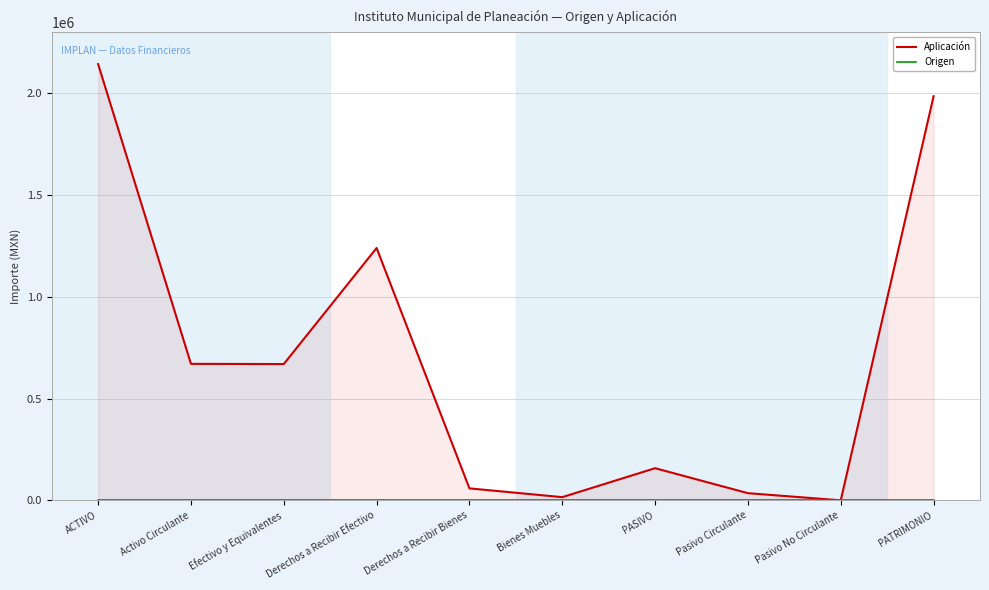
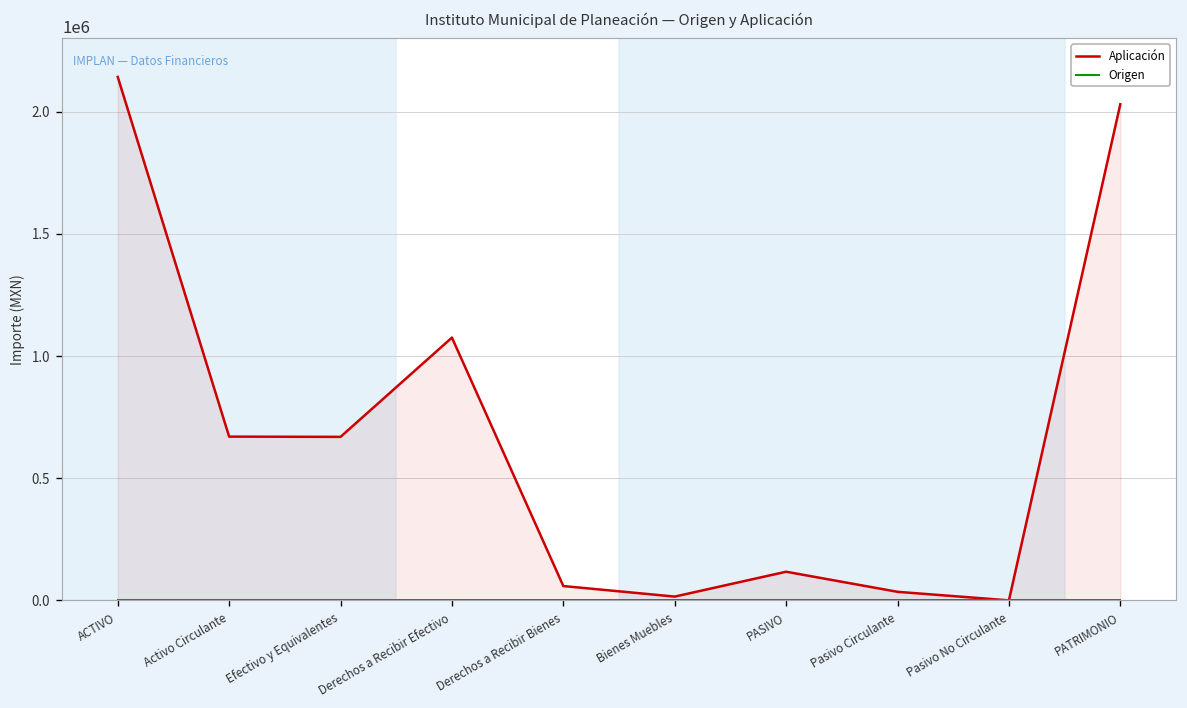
Aplicación, Derechos a Recibir Efectivo: 1240000 -> 1080000
Aplicación, PASIVO: 160000 -> 120000
Aplicación, PATRIMONIO: 1980000 -> 2030000
